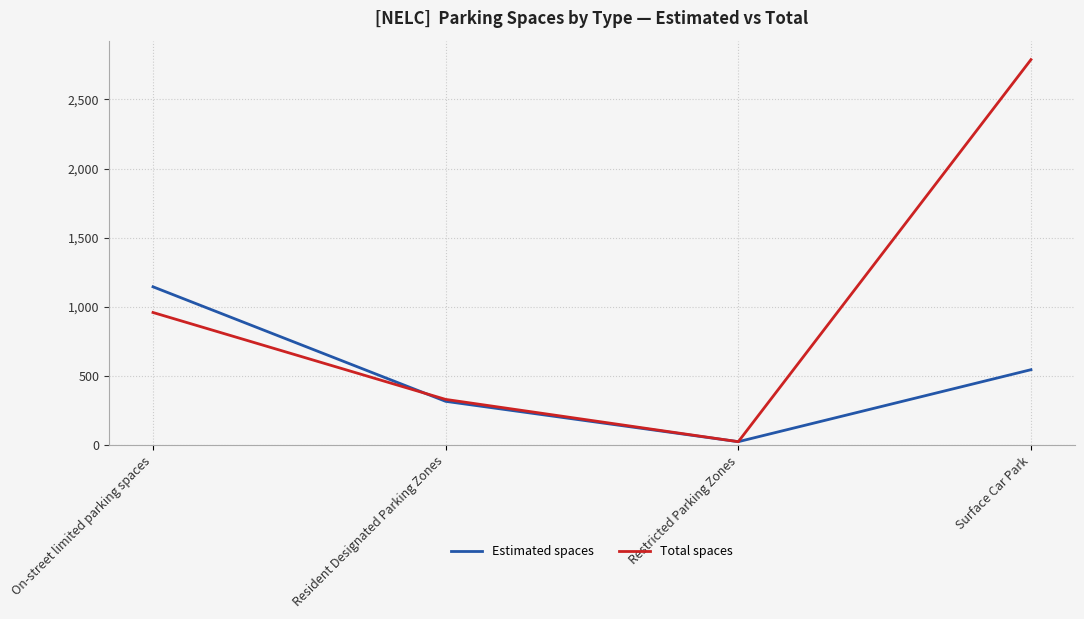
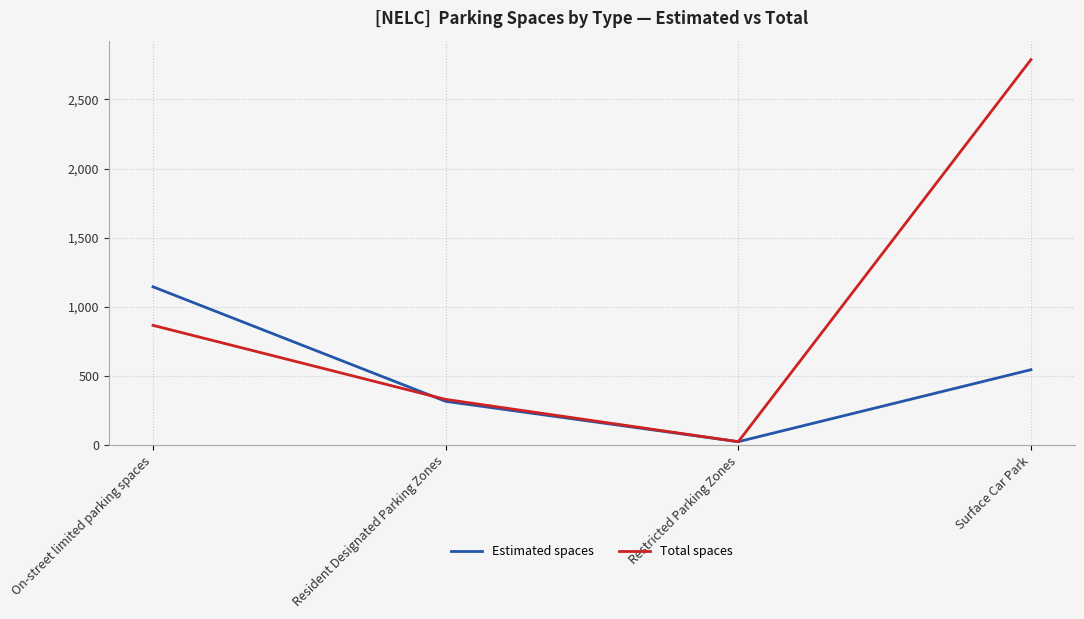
Total spaces, On-street limited parking spaces: 960 -> 870
